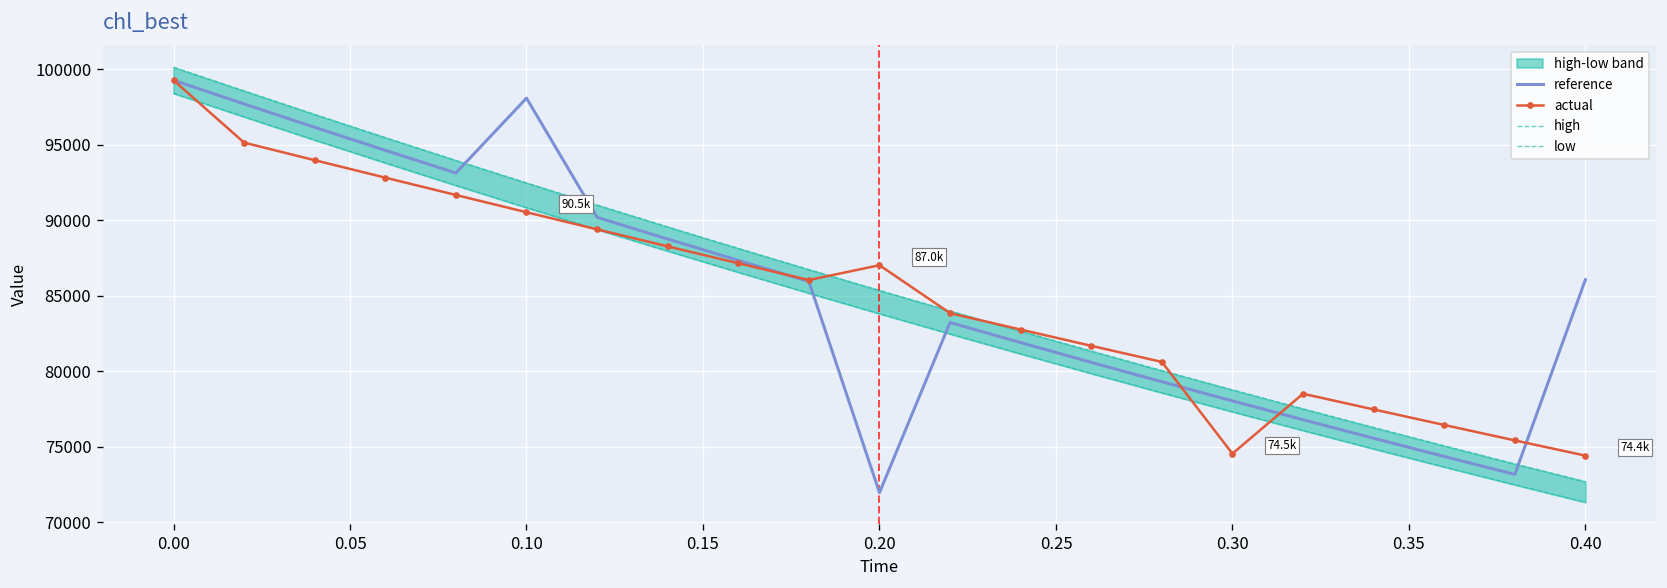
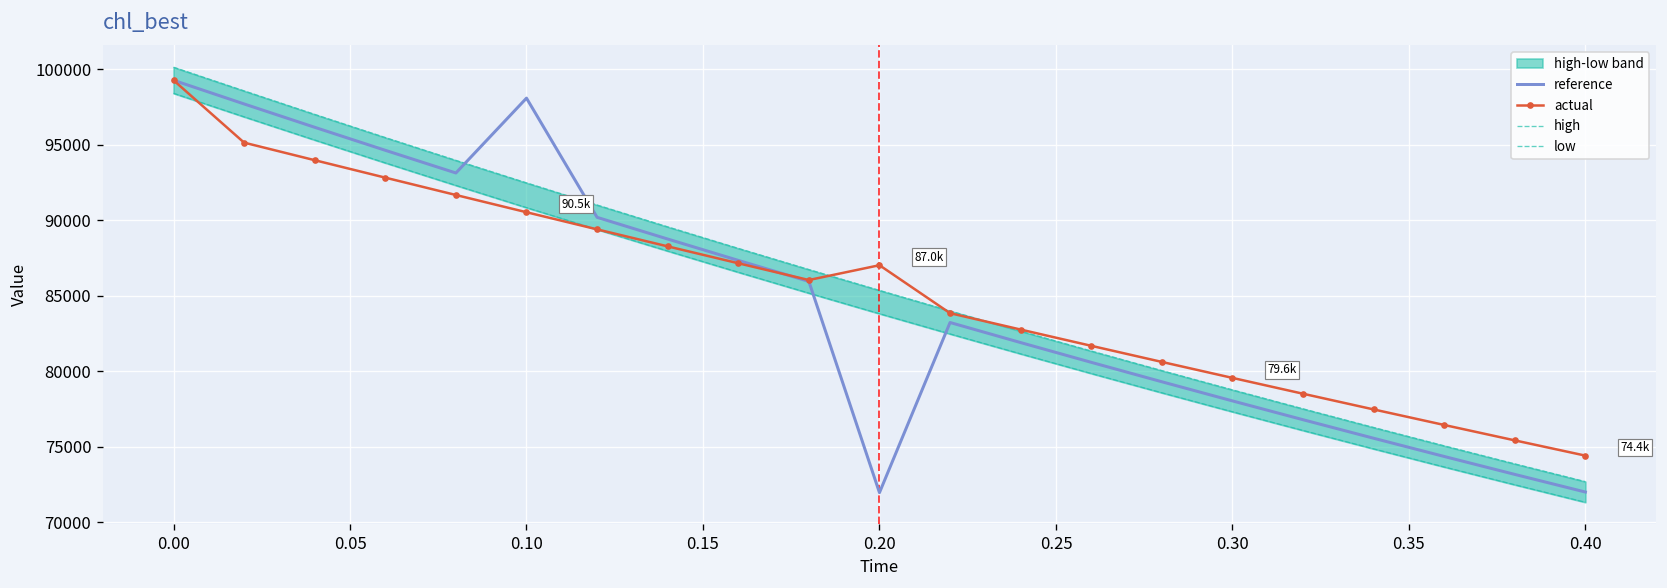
actual, 0.30: 74.5k -> 79.6k
reference, 0.40: 86100 -> 72000
